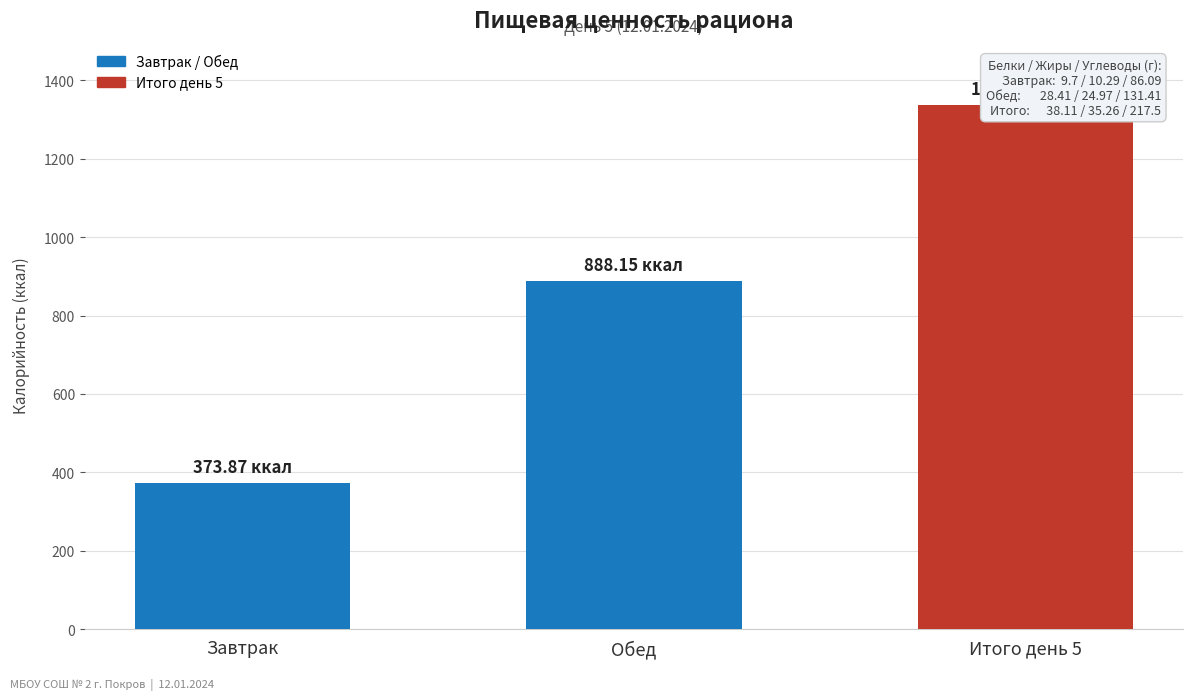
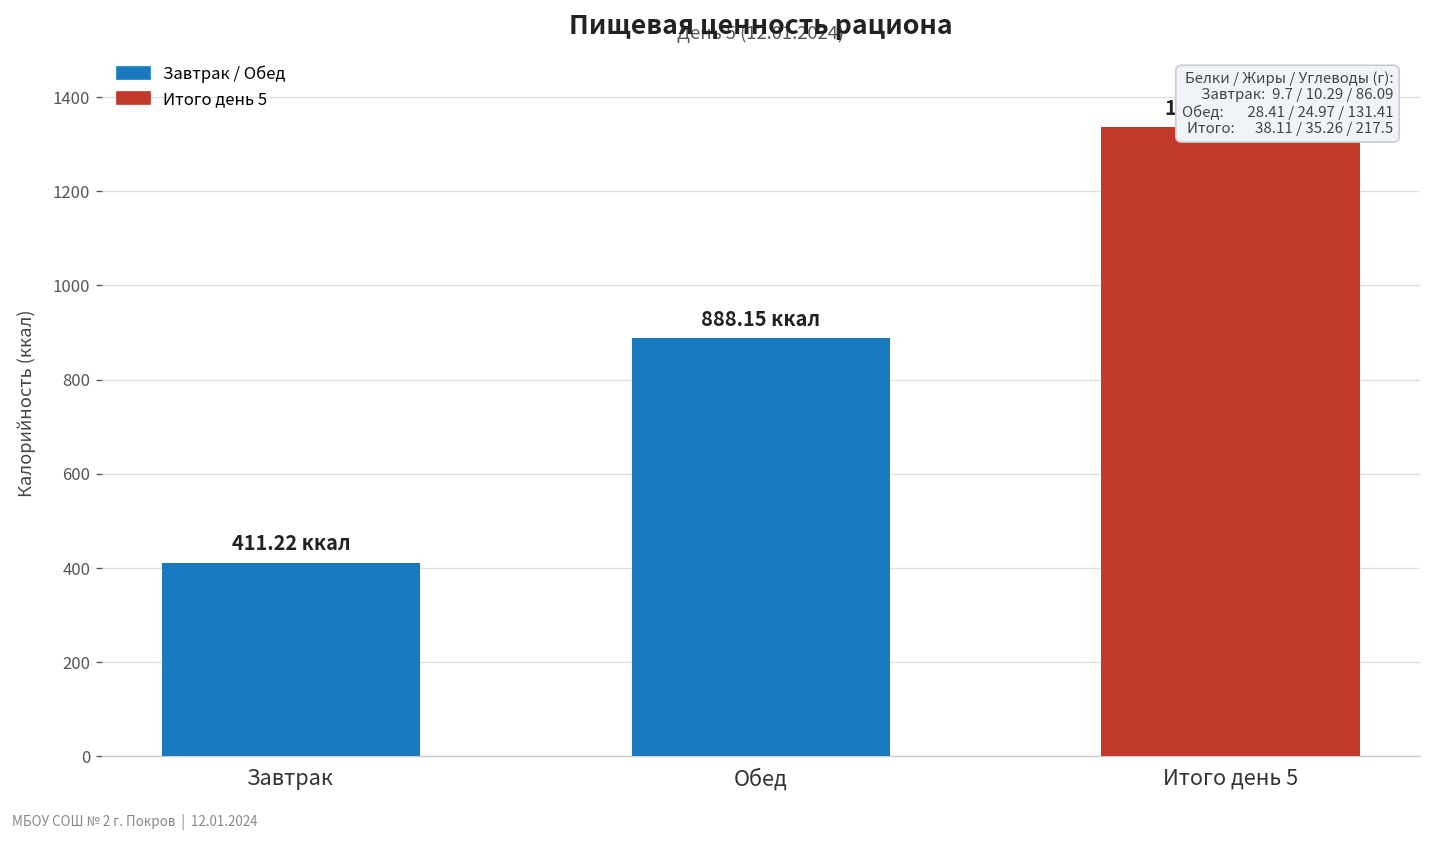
Завтрак: 373.87 -> 411.22
